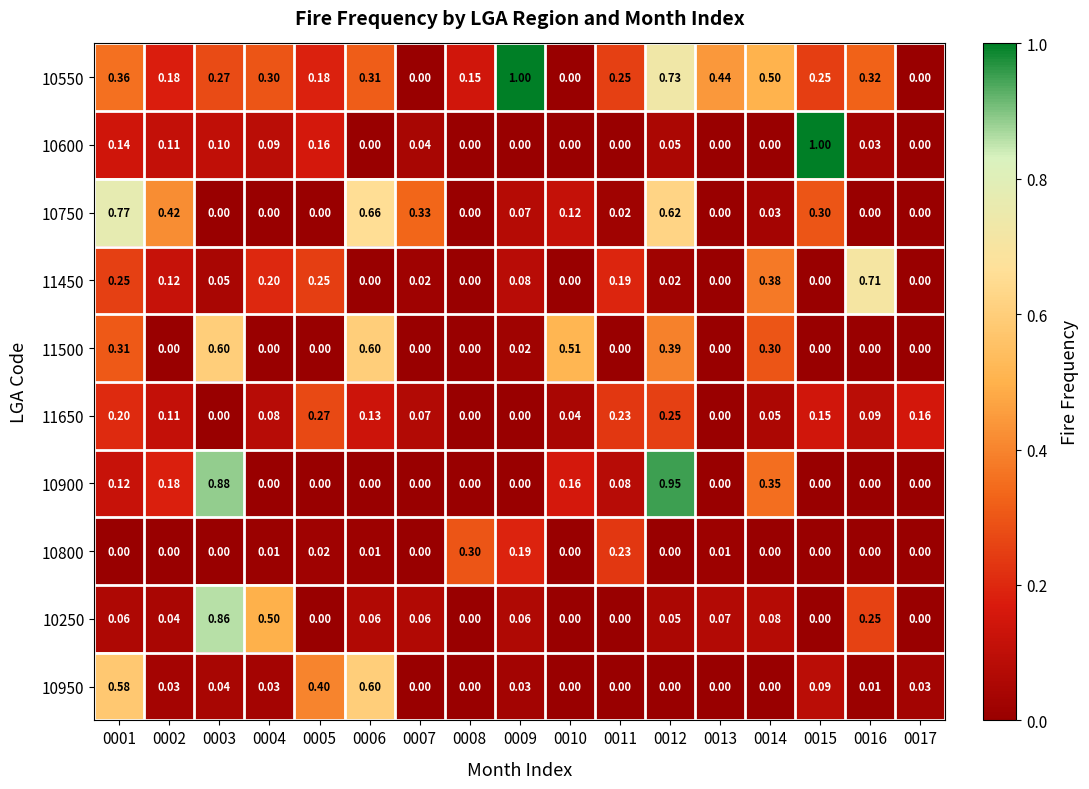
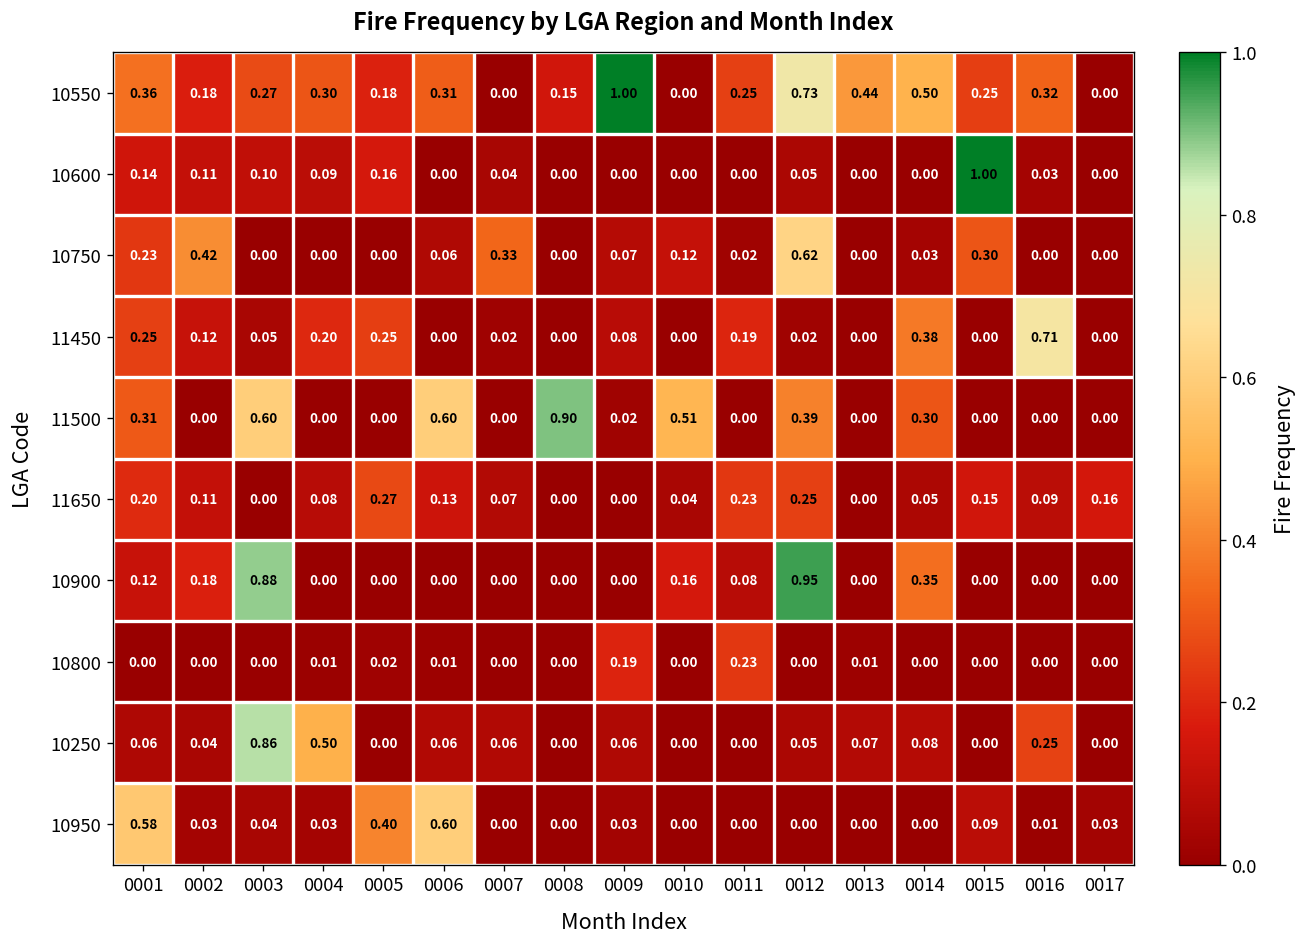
10750, 0001: 0.77 -> 0.23
10750, 0006: 0.66 -> 0.06
11500, 0008: 0.00 -> 0.90
10800, 0008: 0.30 -> 0.00
